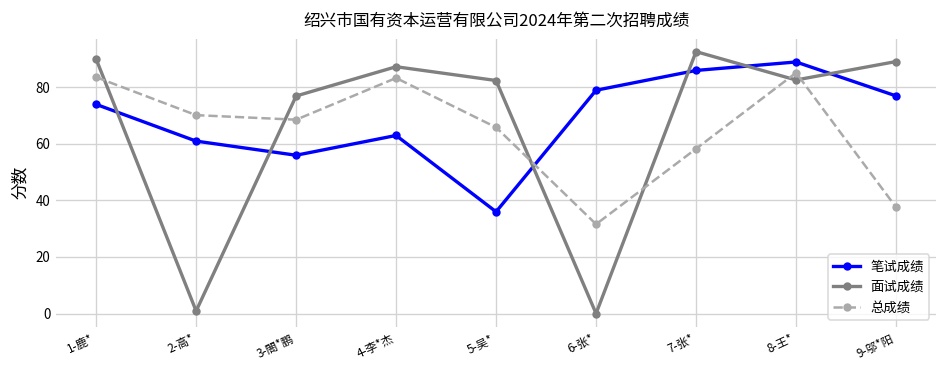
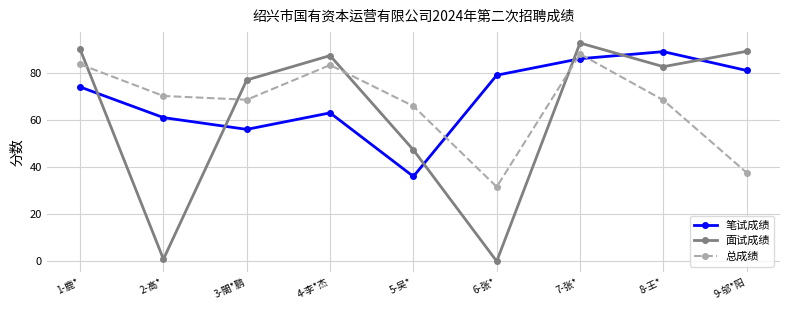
面试成绩, 5-吴*: 82 -> 47
总成绩, 7-张*: 58 -> 88
总成绩, 8-王*: 85 -> 68
笔试成绩, 9-邬*阳: 77 -> 81
